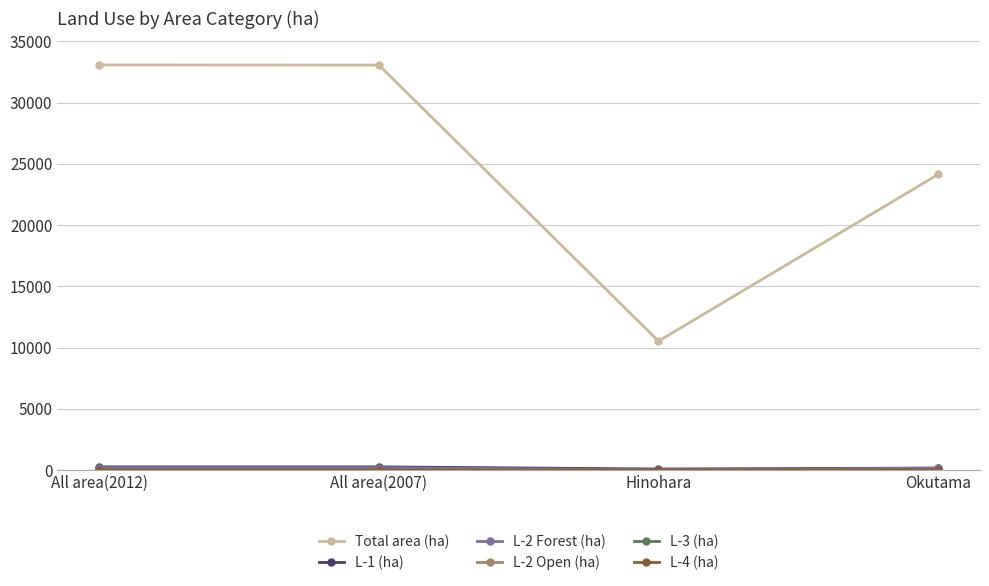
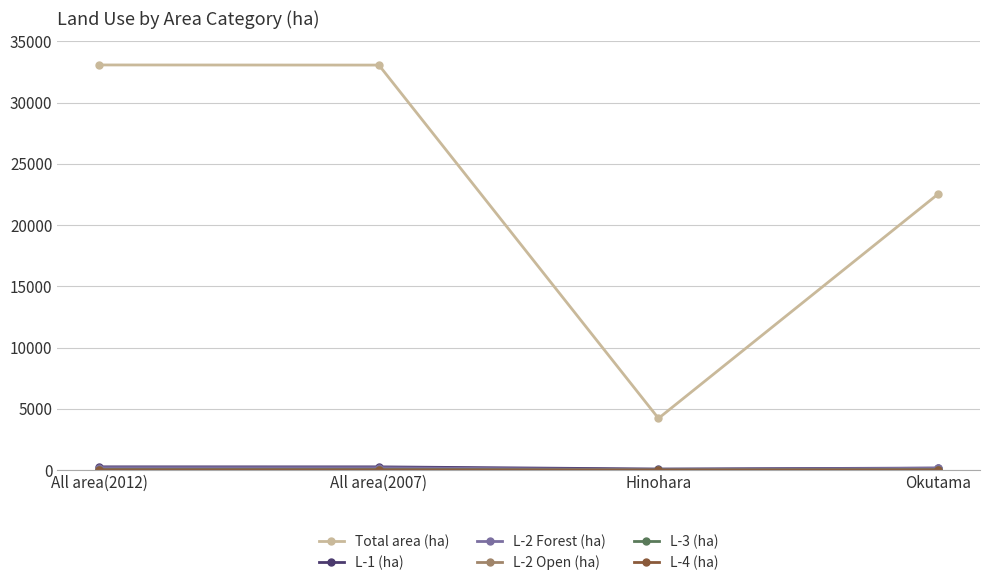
Total area (ha), Hinohara: 10500 -> 4200
Total area (ha), Okutama: 24100 -> 22500
